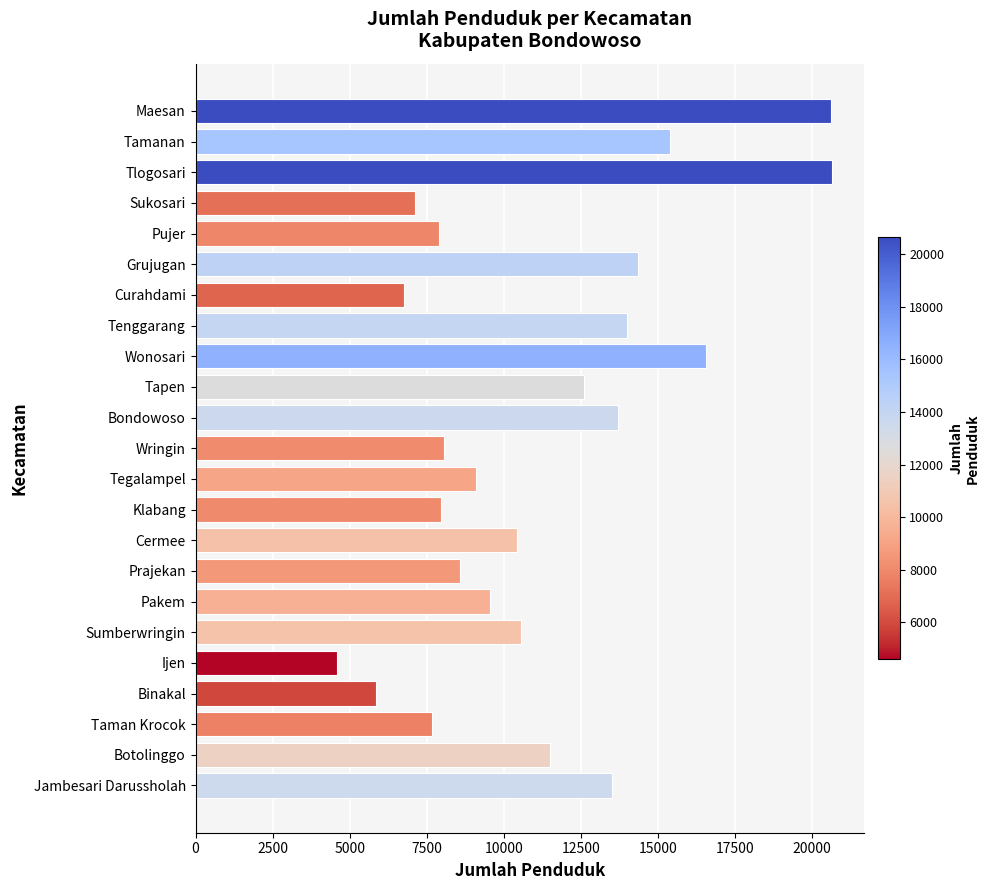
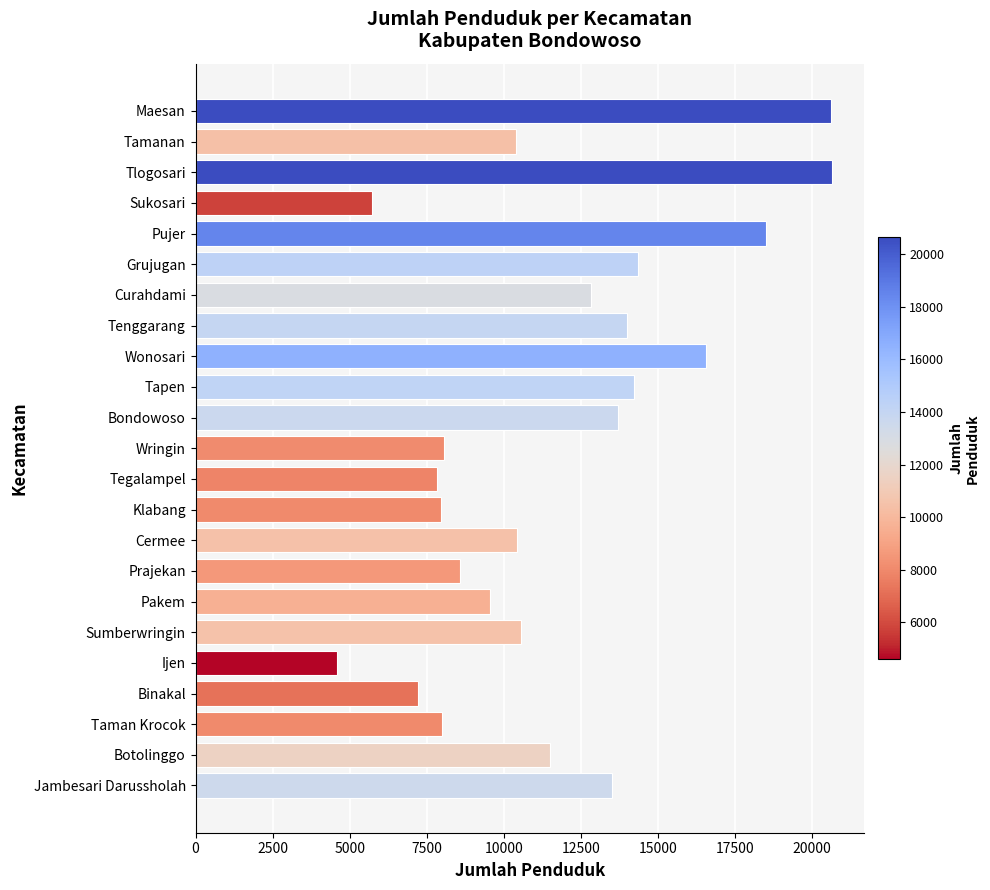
Tamanan: 15400 -> 10400
Sukosari: 7100 -> 5700
Pujer: 7900 -> 18500
Curahdami: 6700 -> 12800
Tapen: 12600 -> 14200
Tegalampel: 9100 -> 7800
Binakal: 5900 -> 7200
Taman Krocok: 7700 -> 8000
